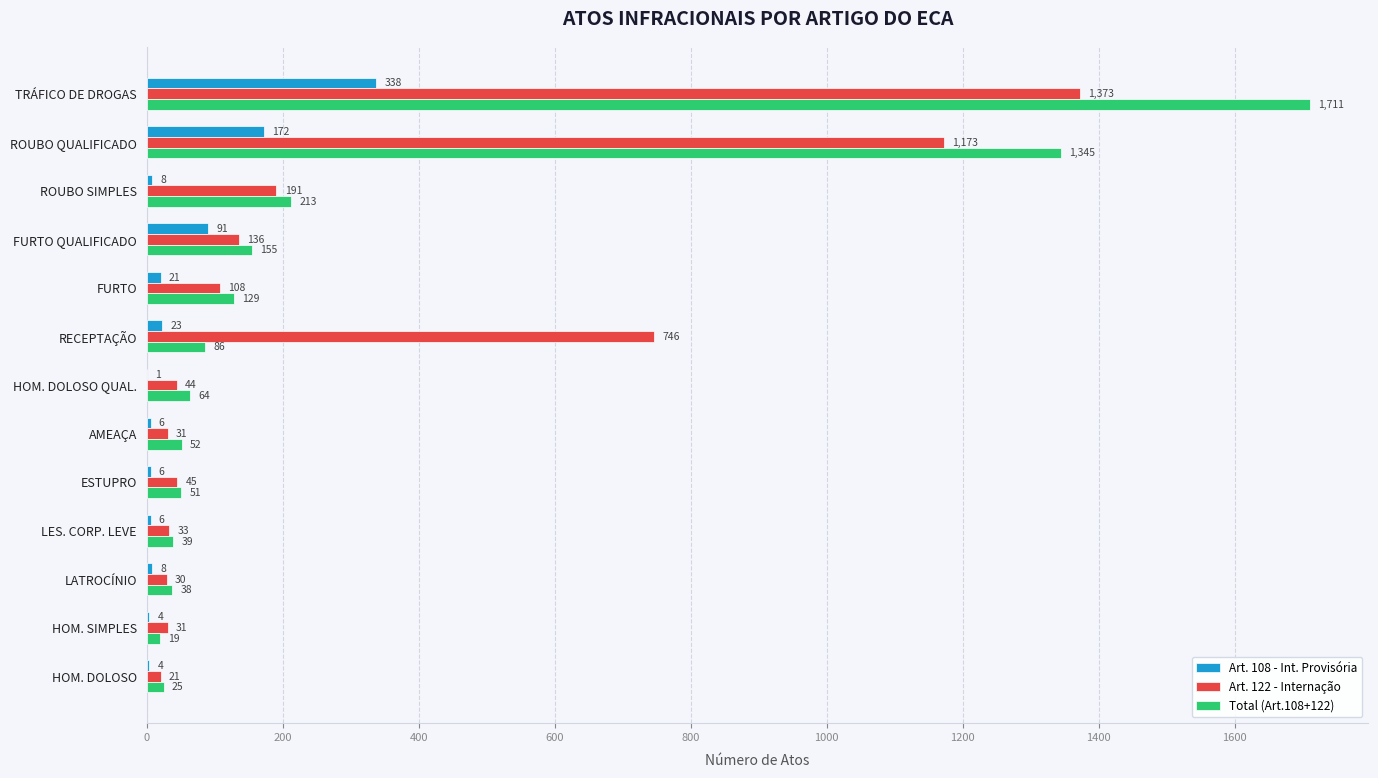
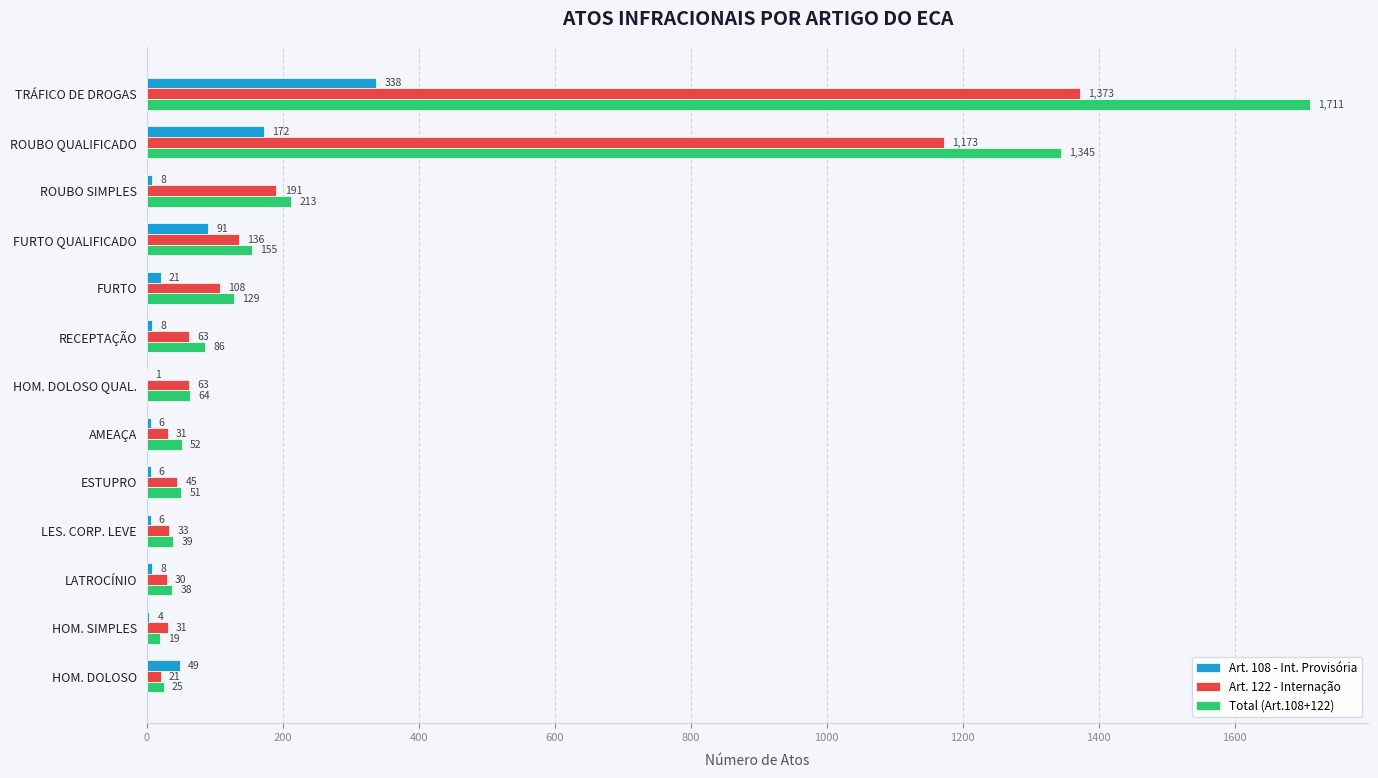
Art. 108 - Int. Provisória, RECEPTAÇÃO: 23 -> 8
Art. 122 - Internação, RECEPTAÇÃO: 746 -> 63
Art. 122 - Internação, HOM. DOLOSO QUAL.: 44 -> 63
Art. 108 - Int. Provisória, HOM. DOLOSO: 4 -> 49
